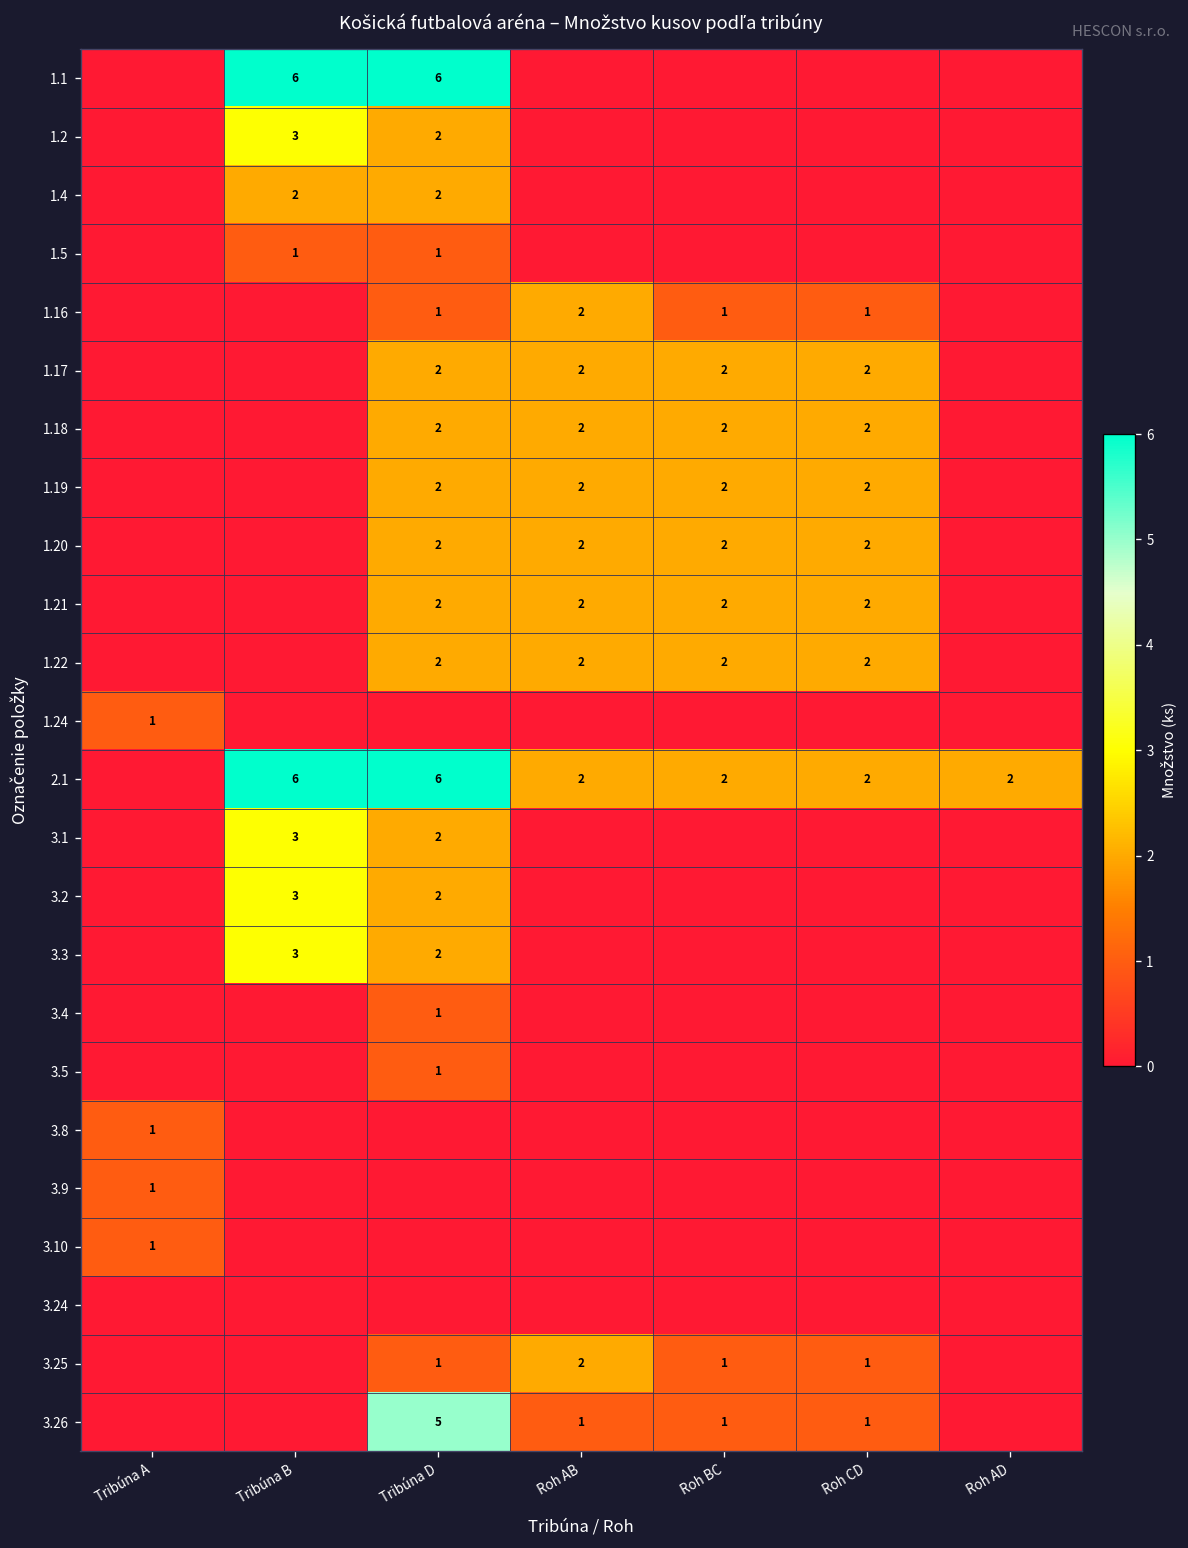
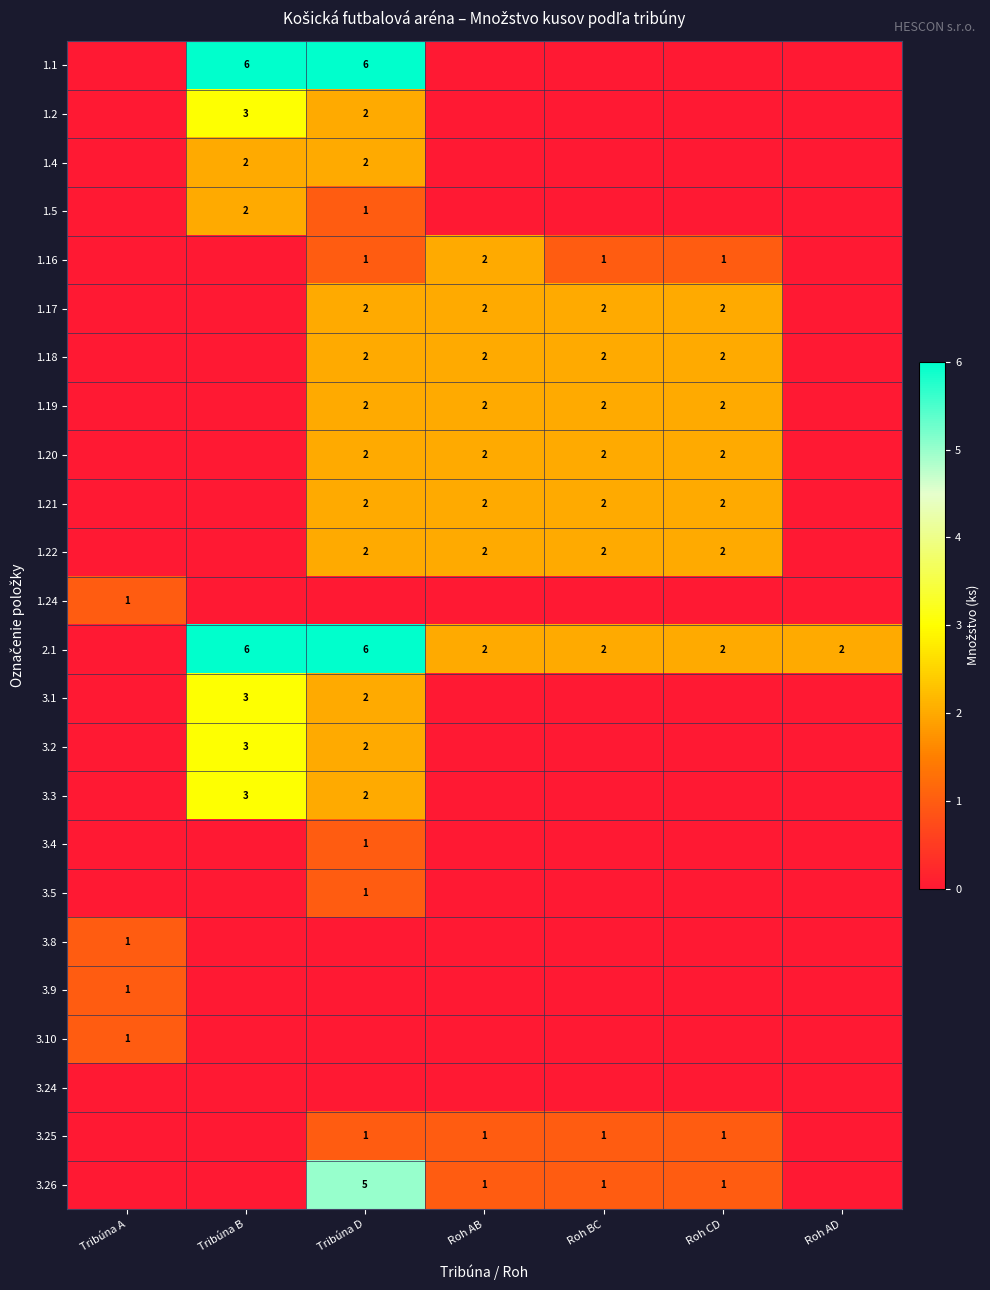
1.5, Tribúna B: 1 -> 2
3.25, Roh AB: 2 -> 1
